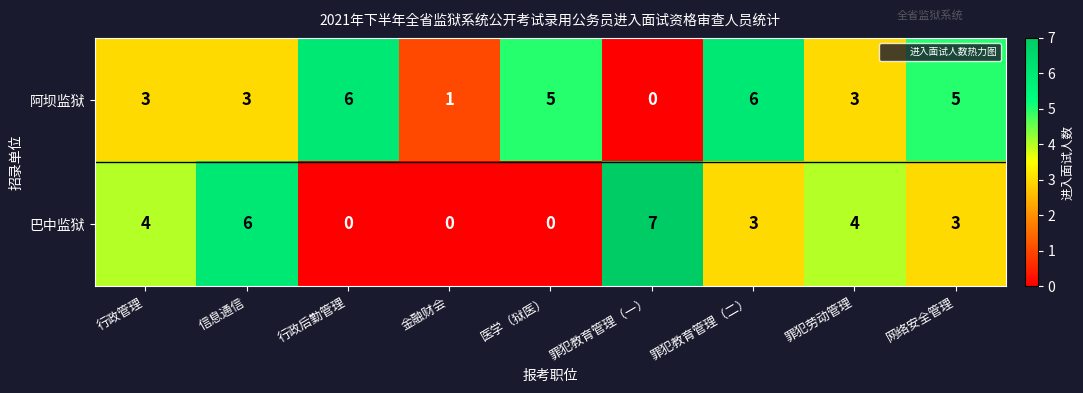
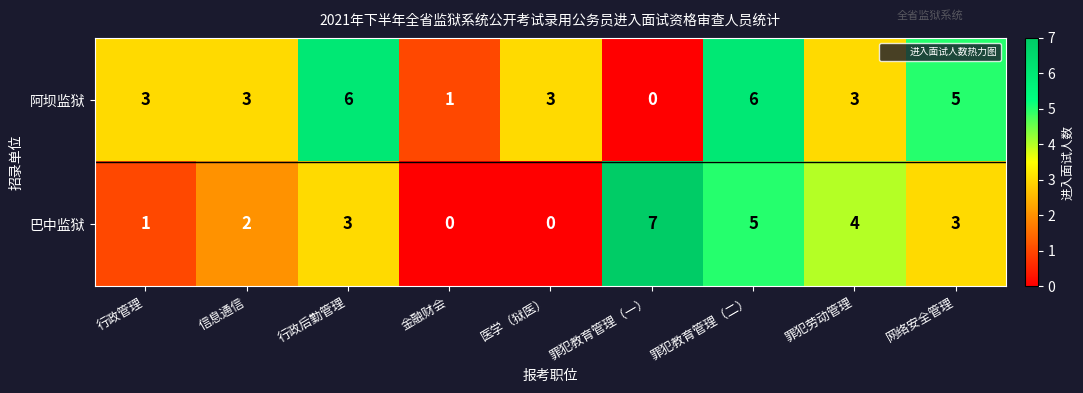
阿坝监狱, 医学（狱医）: 5 -> 3
巴中监狱, 行政管理: 4 -> 1
巴中监狱, 信息通信: 6 -> 2
巴中监狱, 行政后勤管理: 0 -> 3
巴中监狱, 罪犯教育管理（二）: 3 -> 5
